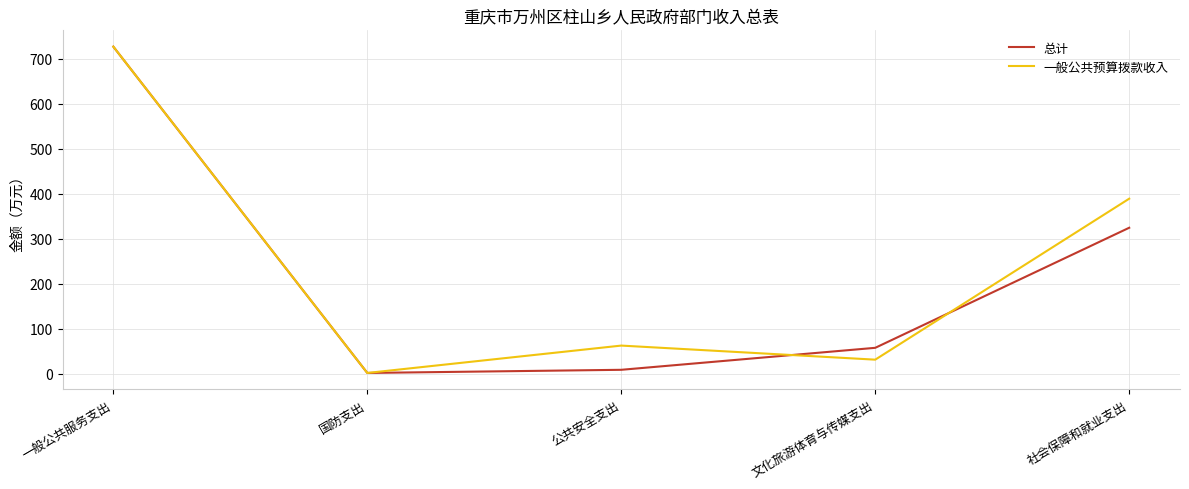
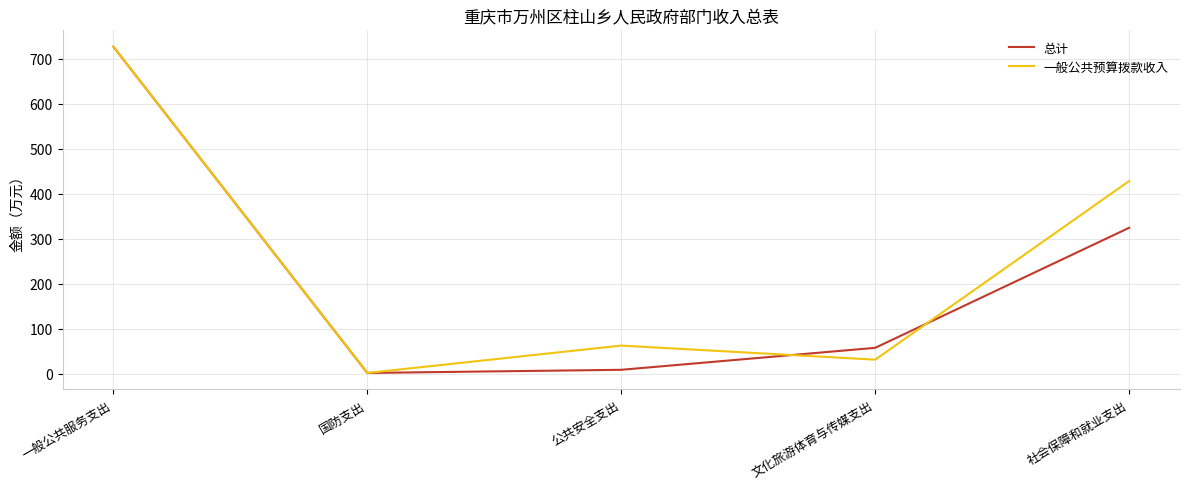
一般公共预算拨款收入, 社会保障和就业支出: 390 -> 430
